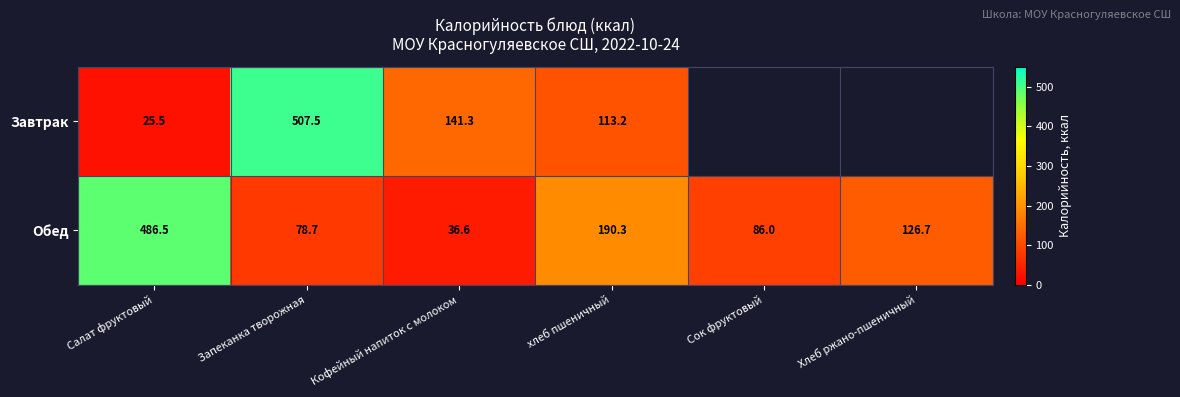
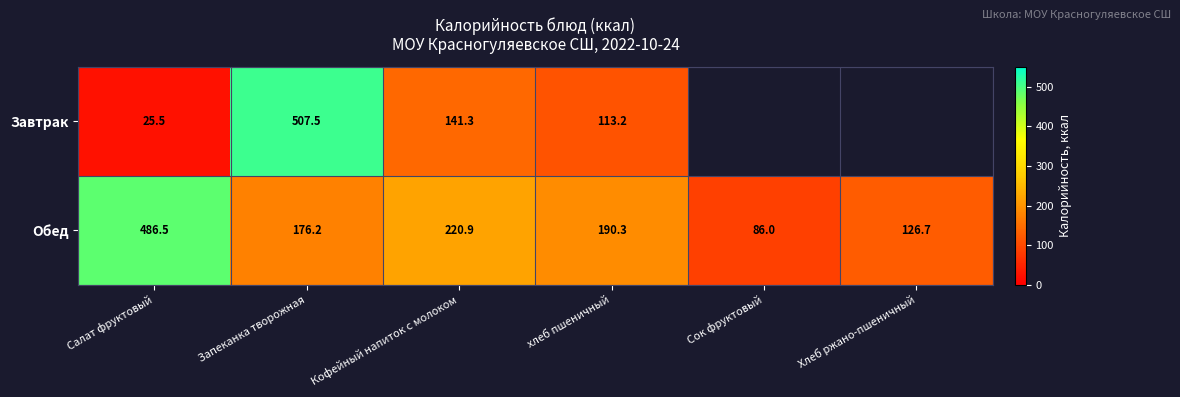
Обед, Запеканка творожная: 78.7 -> 176.2
Обед, Кофейный напиток с молоком: 36.6 -> 220.9
